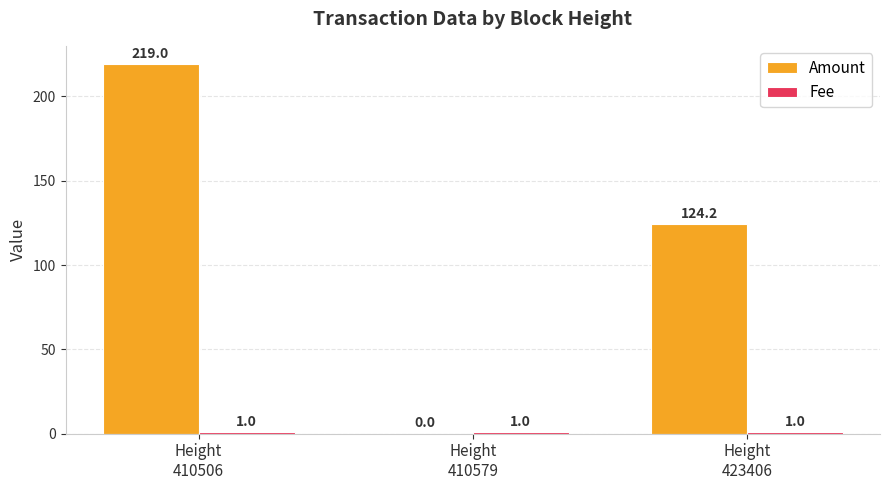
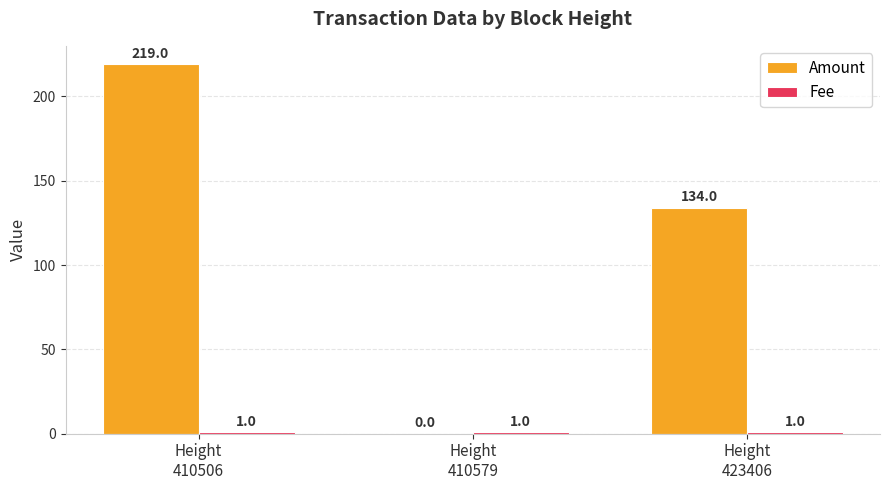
Amount, Height 423406: 124.2 -> 134.0
